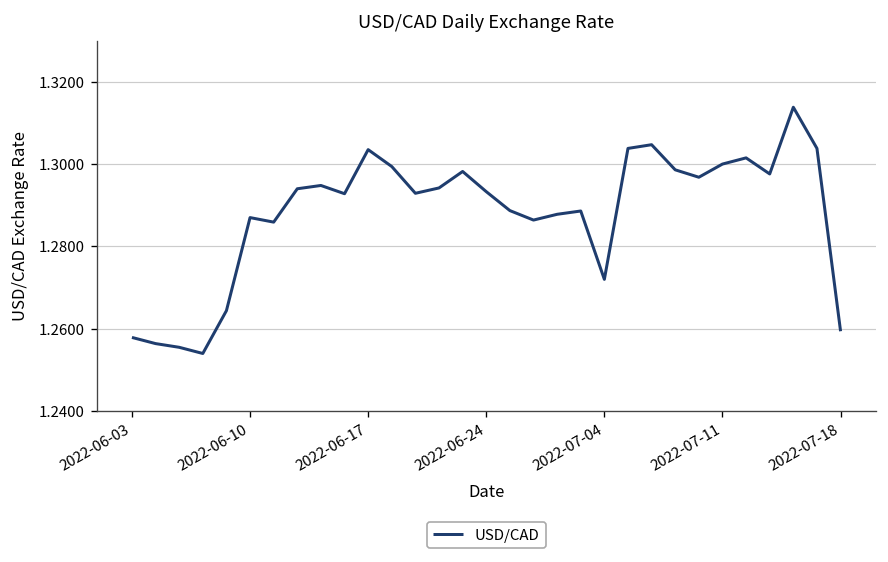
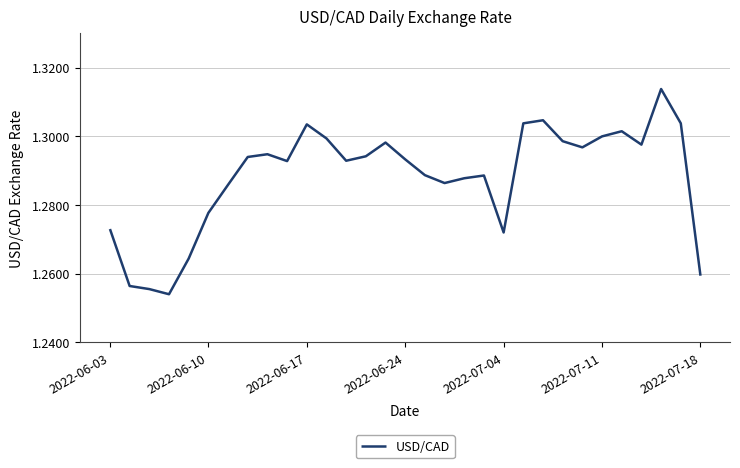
2022-06-03: 1.258 -> 1.273
2022-06-10: 1.287 -> 1.278
